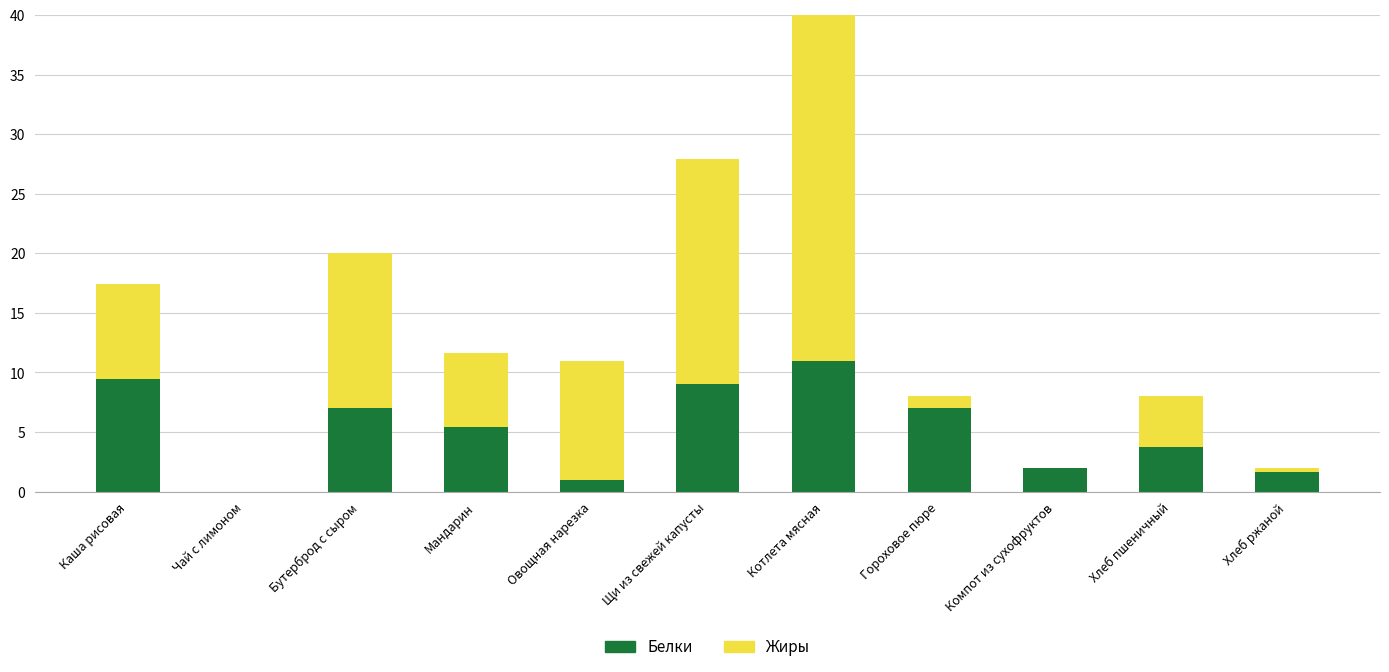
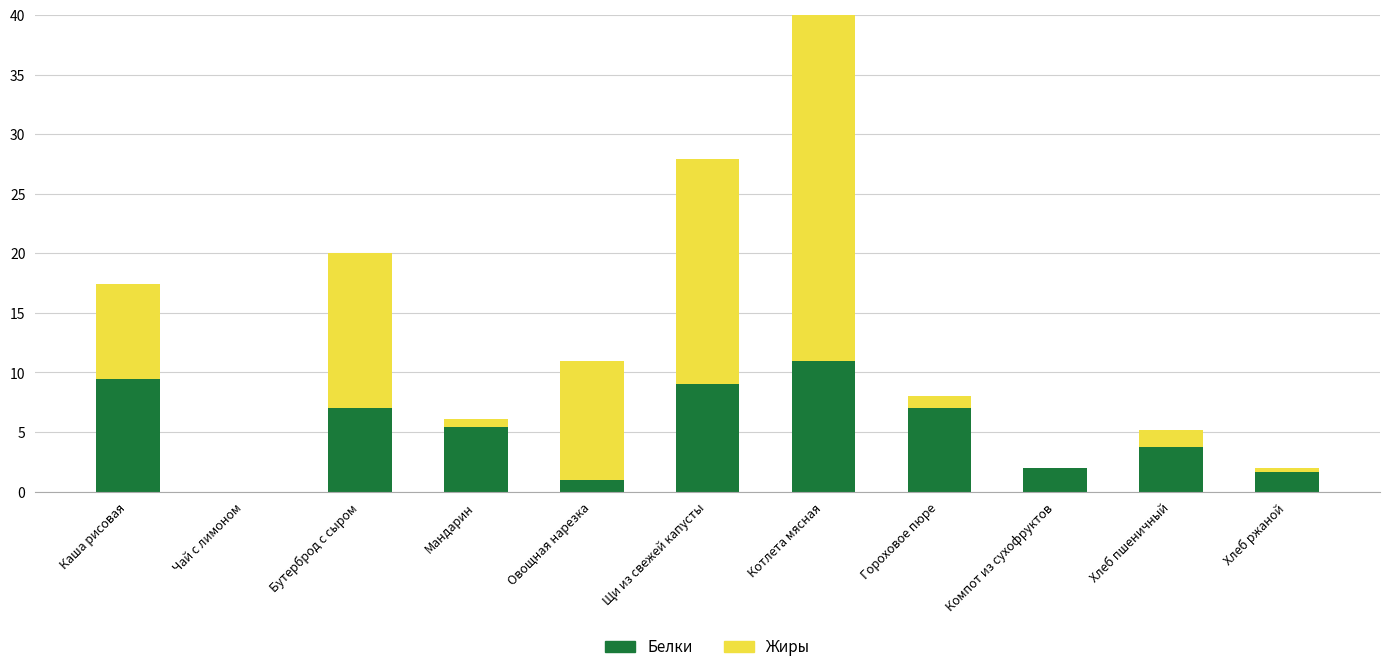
Жиры, Мандарин: 6.2 -> 0.7
Жиры, Хлеб пшеничный: 4.3 -> 1.4
